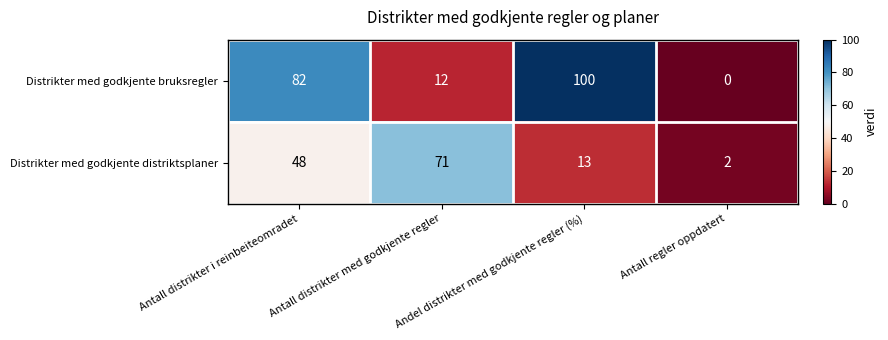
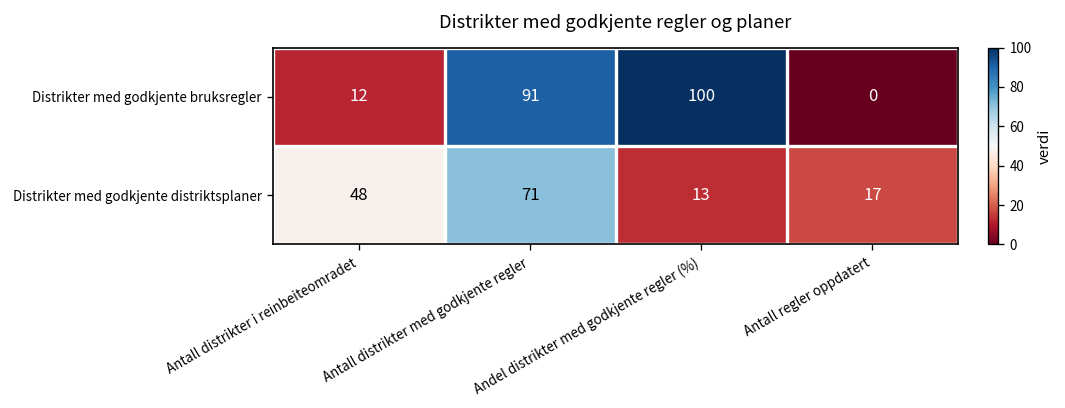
Distrikter med godkjente bruksregler, Antall distrikter i reinbeiteomradet: 82 -> 12
Distrikter med godkjente bruksregler, Antall distrikter med godkjente regler: 12 -> 91
Distrikter med godkjente distriktsplaner, Antall regler oppdatert: 2 -> 17
